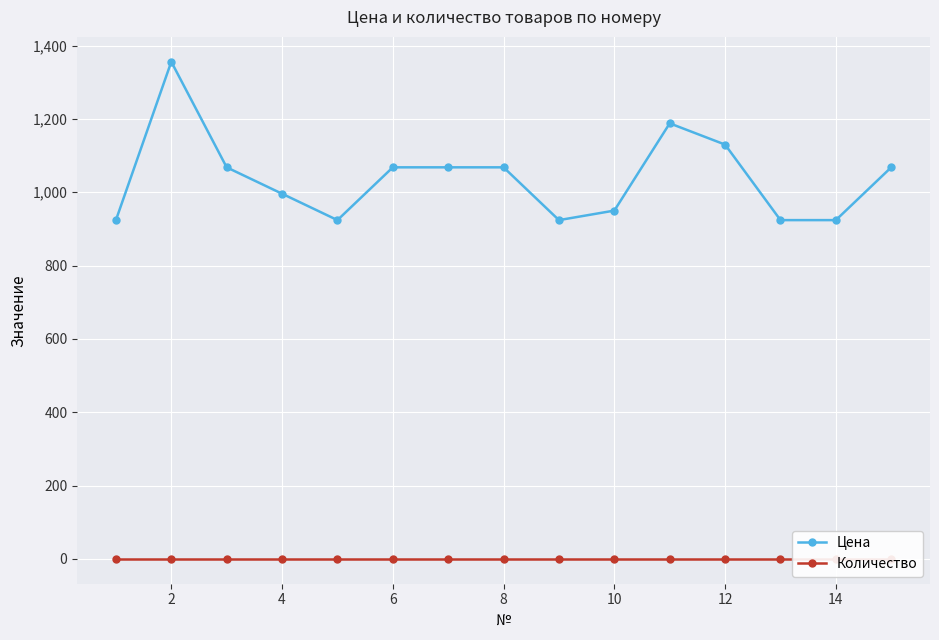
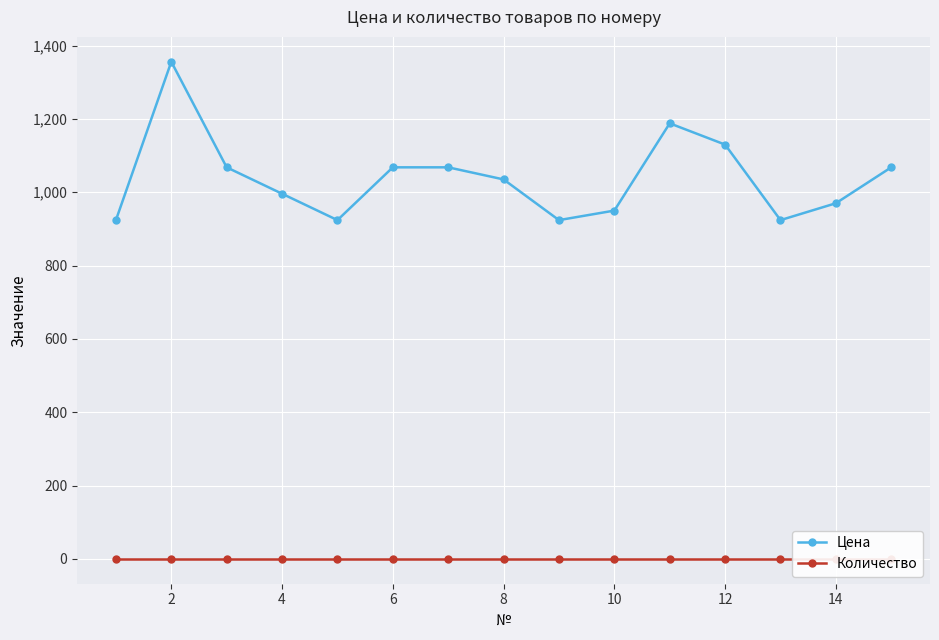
Цена, 8: 1,070 -> 1,040
Цена, 14: 920 -> 970
